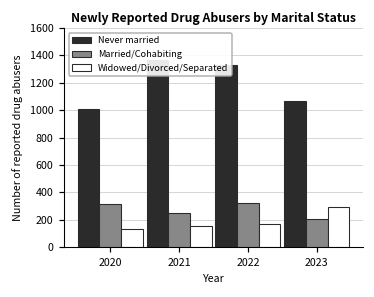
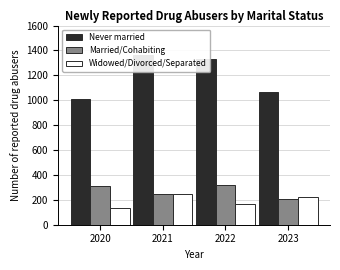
Widowed/Divorced/Separated, 2021: 150 -> 240
Widowed/Divorced/Separated, 2023: 300 -> 230
